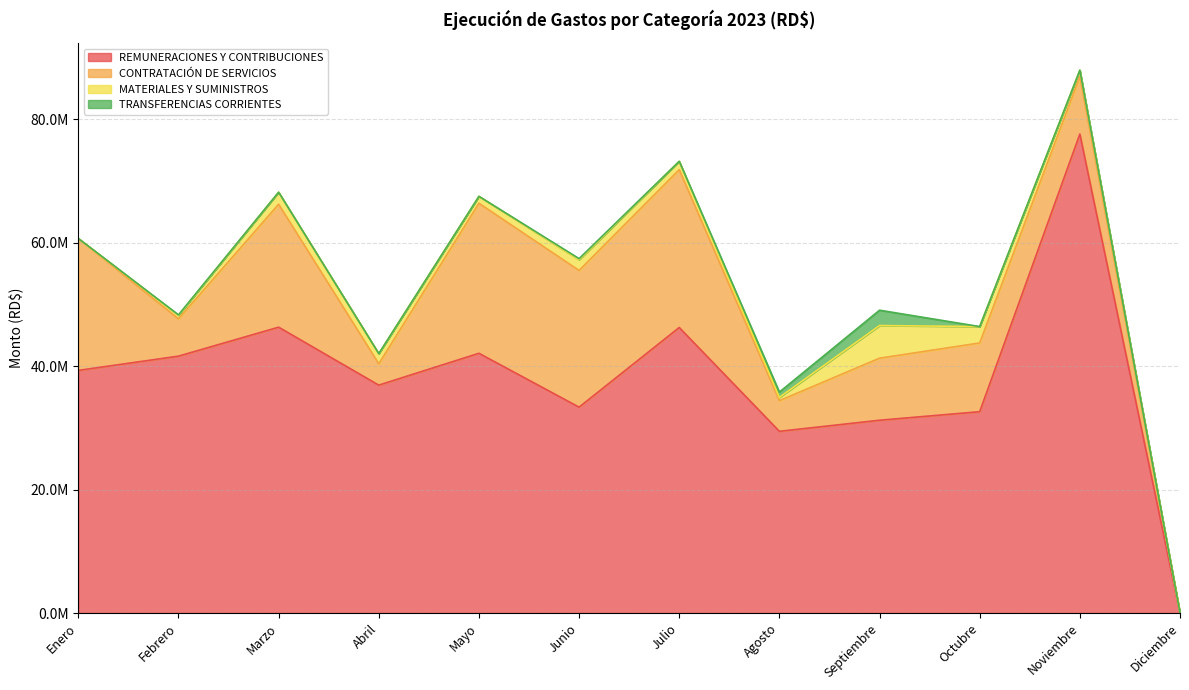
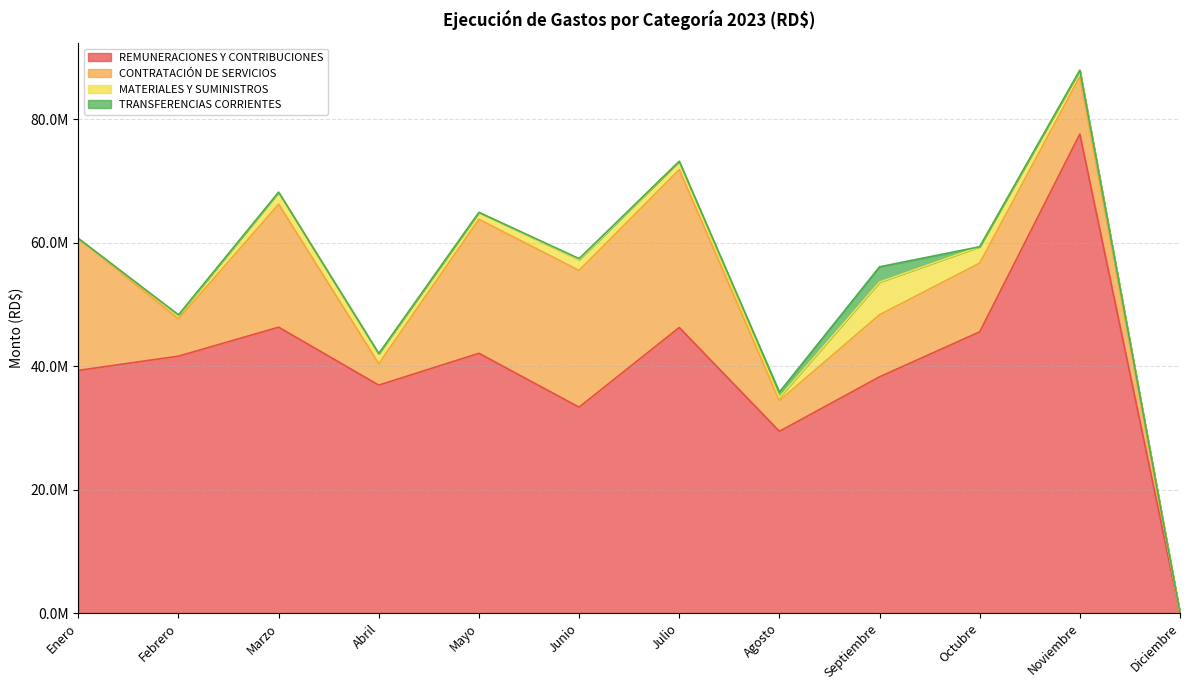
CONTRATACIÓN DE SERVICIOS, Mayo: 24000000 -> 22000000
REMUNERACIONES Y CONTRIBUCIONES, Septiembre: 31000000 -> 38000000
REMUNERACIONES Y CONTRIBUCIONES, Octubre: 33000000 -> 46000000
